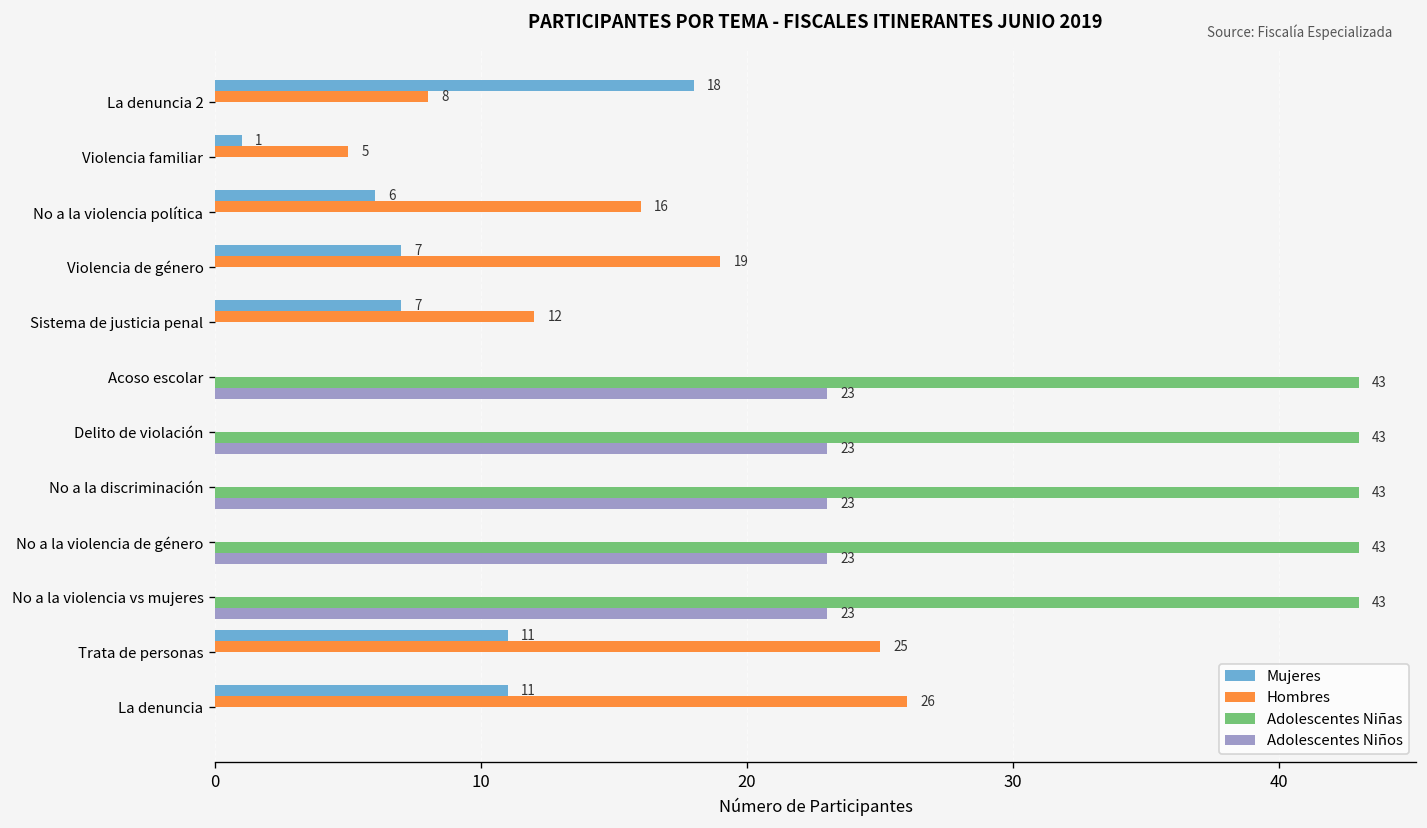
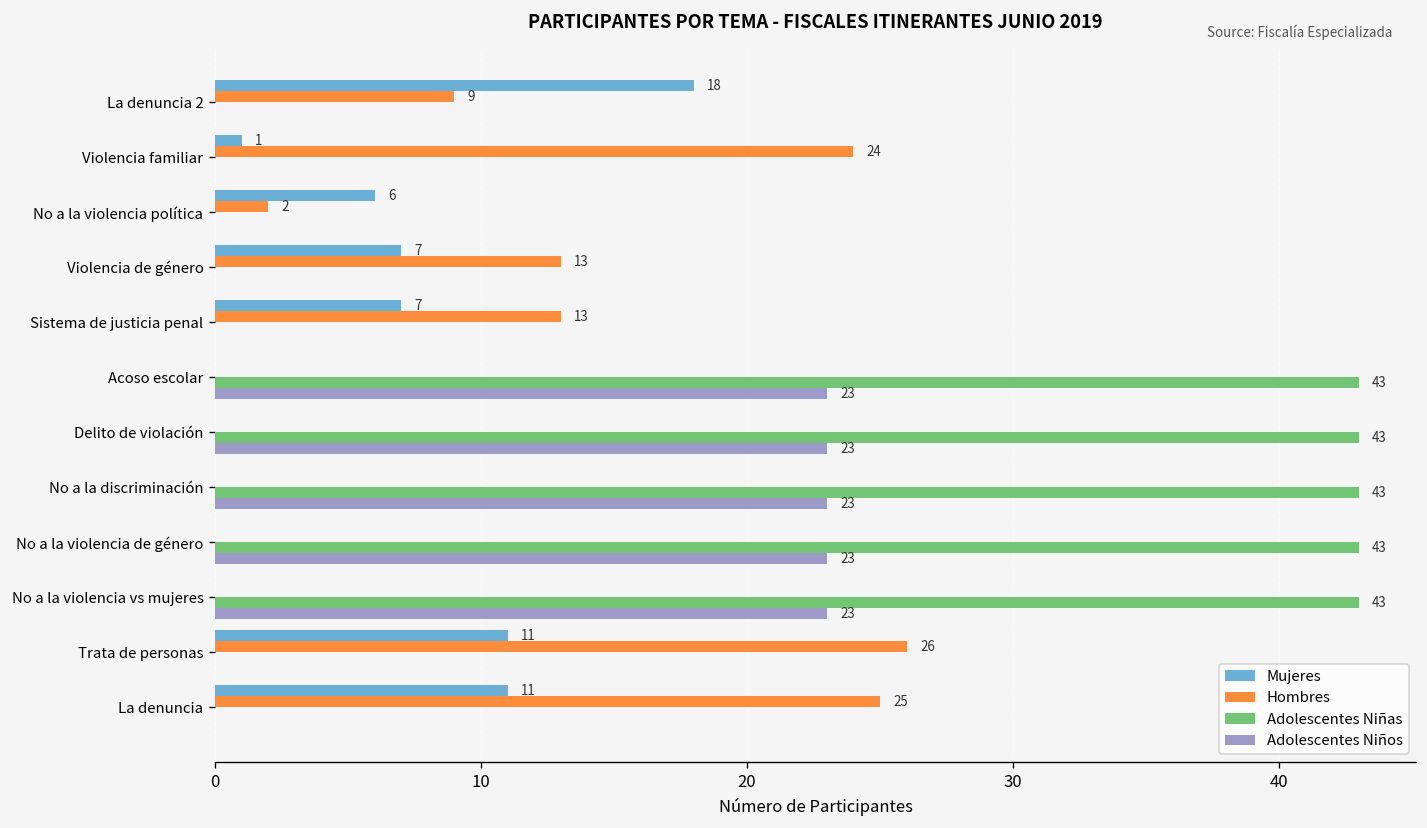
Hombres, La denuncia 2: 8 -> 9
Hombres, Violencia familiar: 5 -> 24
Hombres, No a la violencia política: 16 -> 2
Hombres, Violencia de género: 19 -> 13
Hombres, Sistema de justicia penal: 12 -> 13
Hombres, Trata de personas: 25 -> 26
Hombres, La denuncia: 26 -> 25
